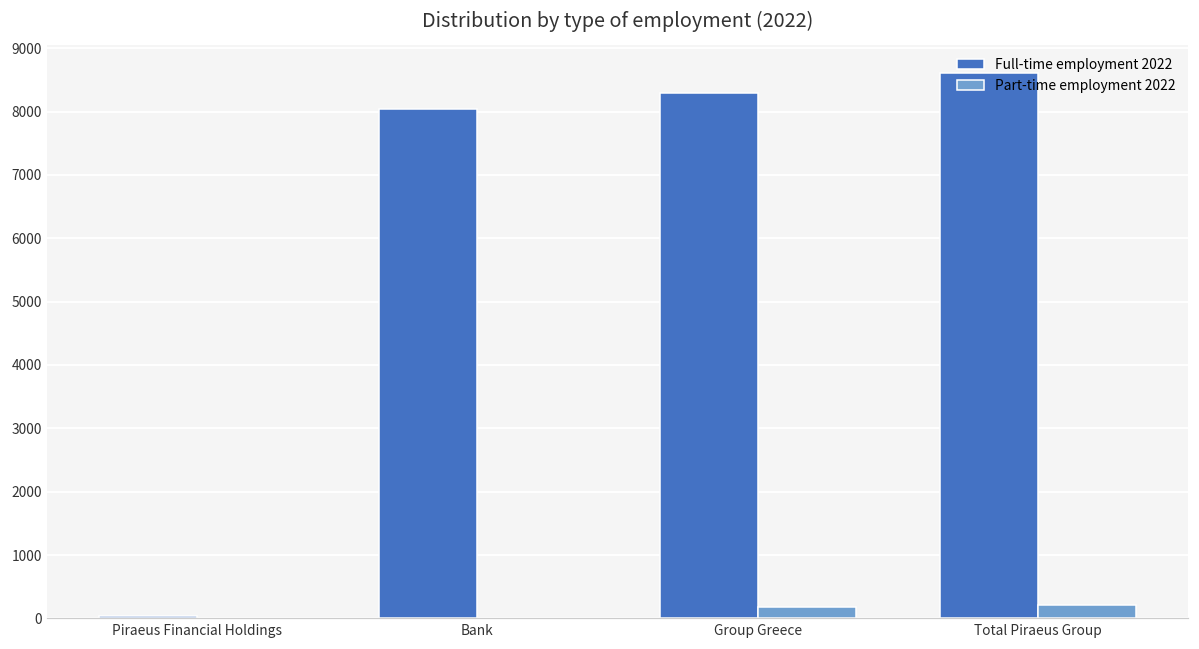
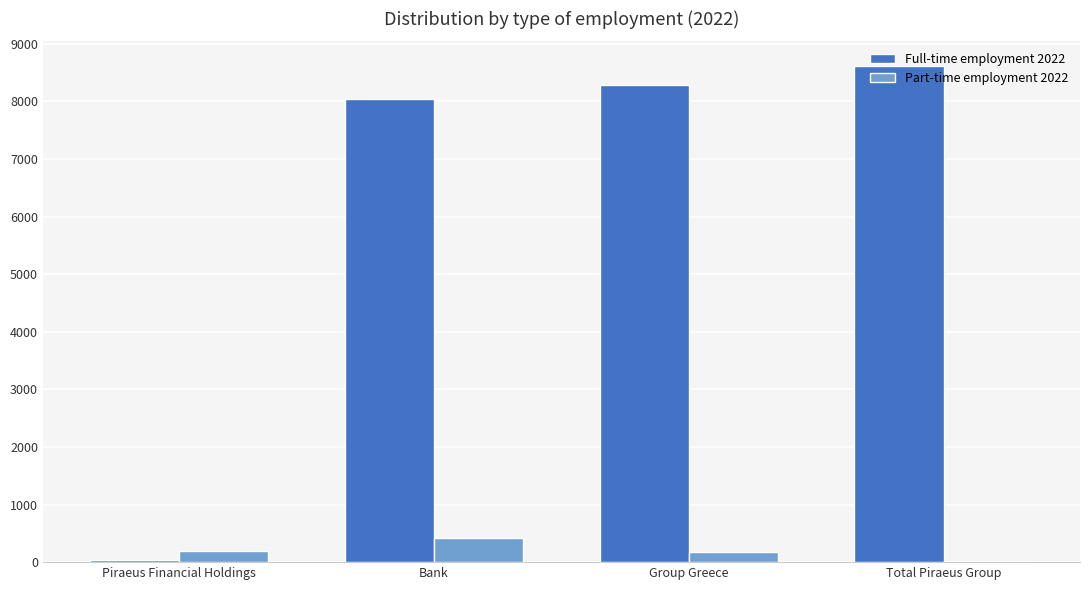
Part-time employment 2022, Piraeus Financial Holdings: 0 -> 200
Part-time employment 2022, Bank: 0 -> 400
Part-time employment 2022, Total Piraeus Group: 200 -> 0
